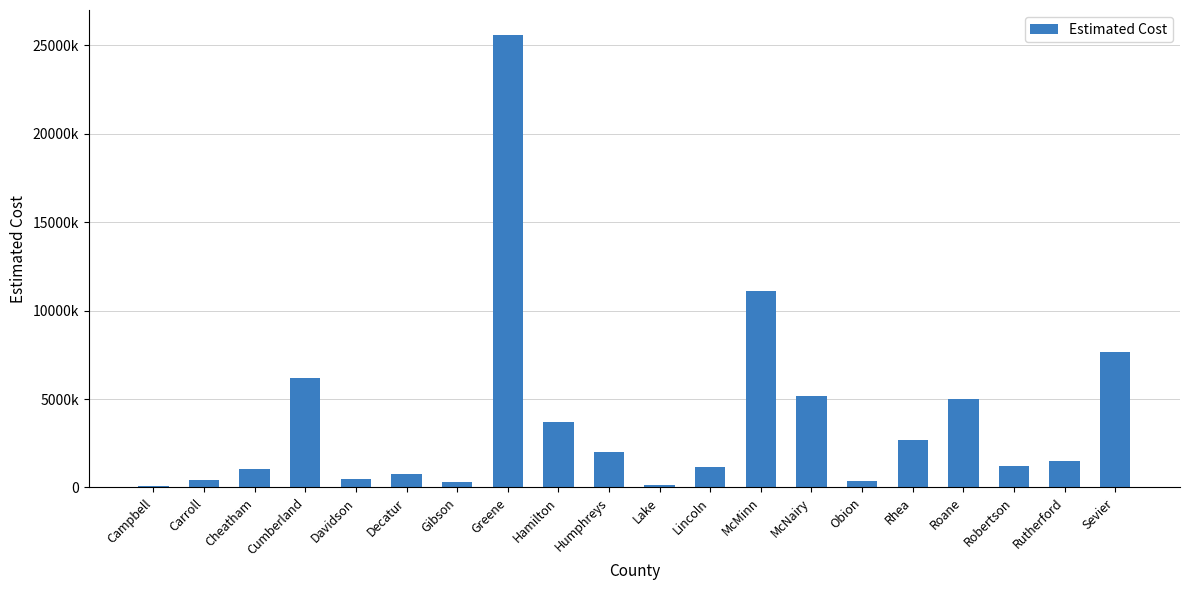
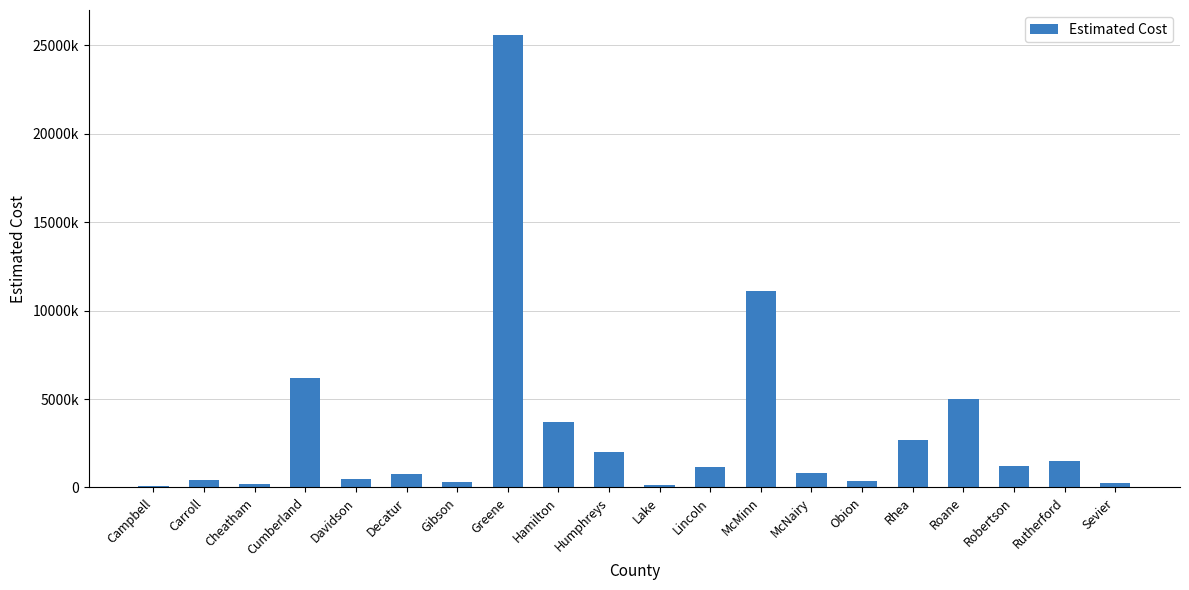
Cheatham: 1000000 -> 200000
McNairy: 5200000 -> 800000
Sevier: 7700000 -> 300000
